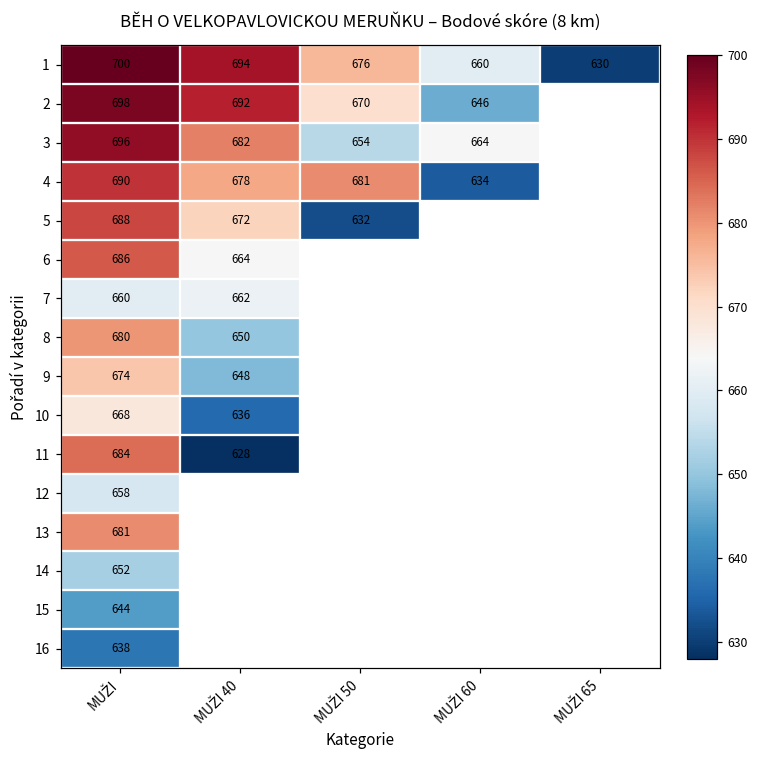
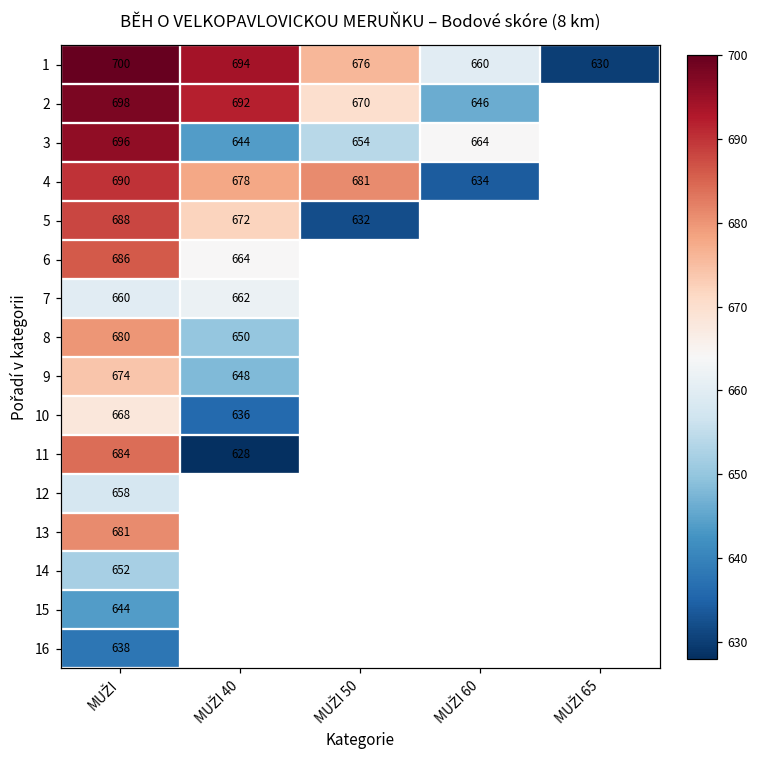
3, MUŽI 40: 682 -> 644
